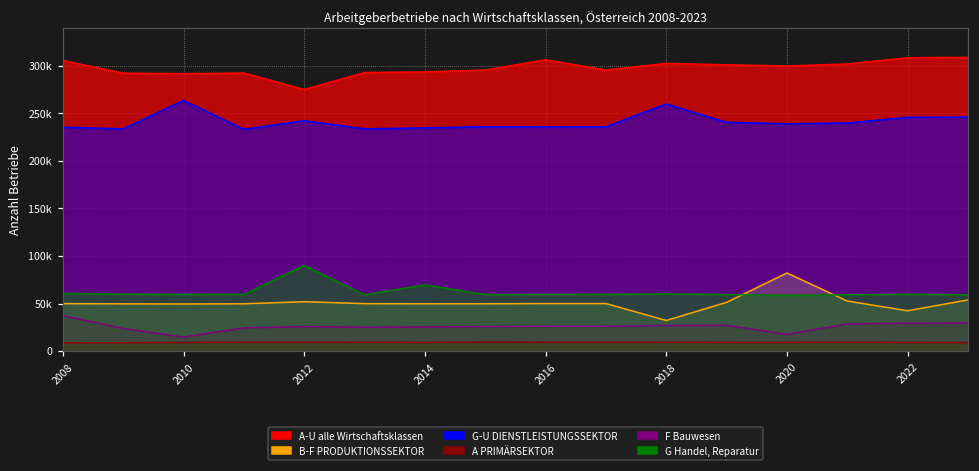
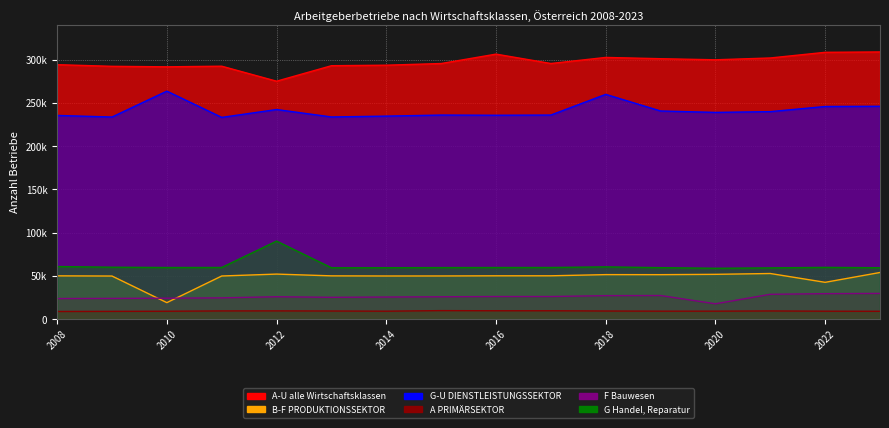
A-U alle Wirtschaftsklassen, 2008: 310000 -> 290000
F Bauwesen, 2008: 40000 -> 20000
B-F PRODUKTIONSSEKTOR, 2010: 50000 -> 20000
F Bauwesen, 2010: 10000 -> 20000
G Handel, Reparatur, 2014: 70000 -> 60000
B-F PRODUKTIONSSEKTOR, 2018: 30000 -> 50000
B-F PRODUKTIONSSEKTOR, 2020: 80000 -> 50000
